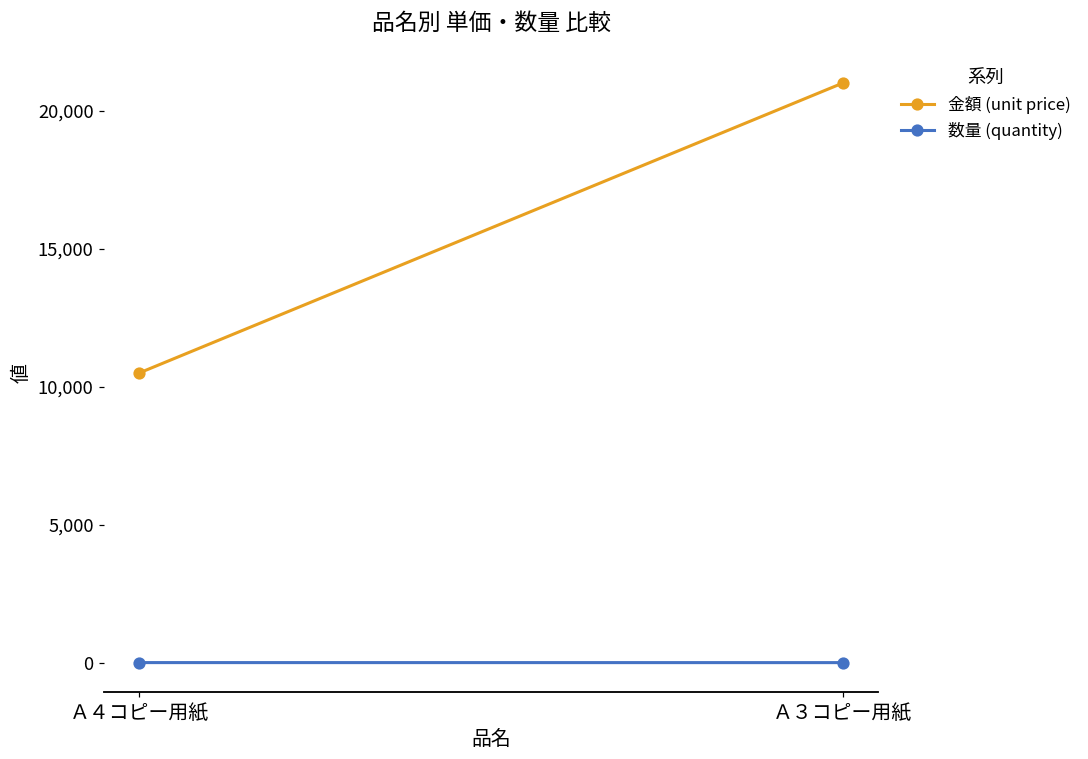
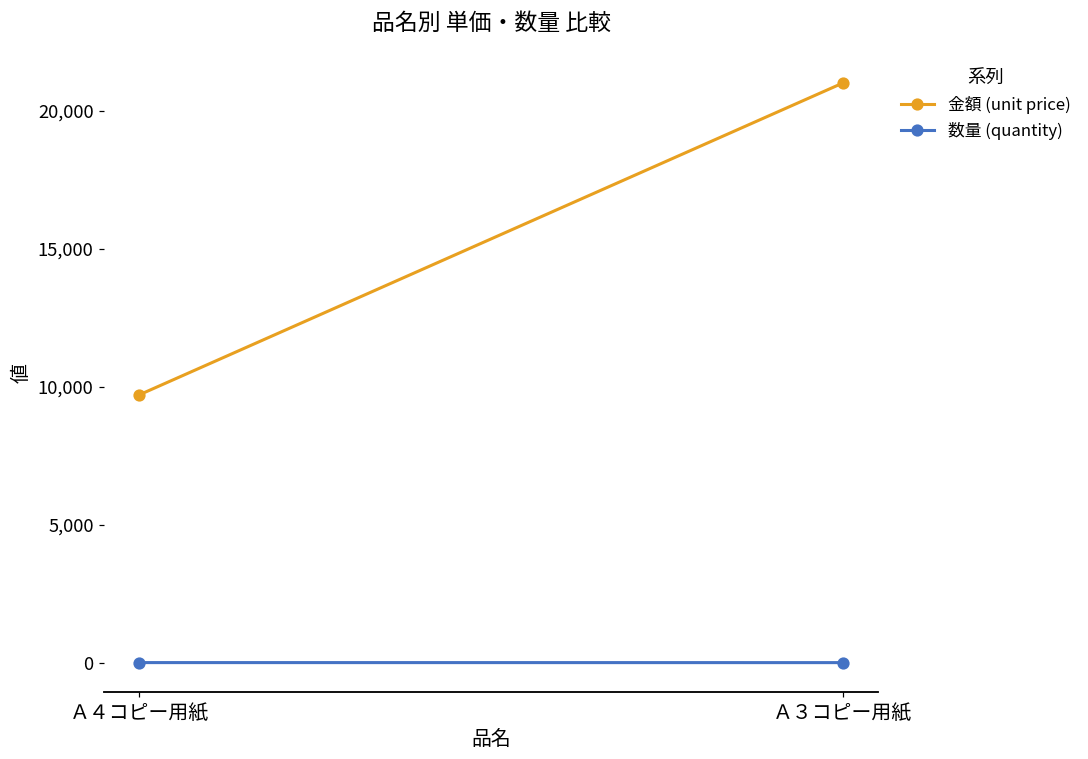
金額 (unit price), Ａ４コピー用紙: 10,500 -> 9,700
